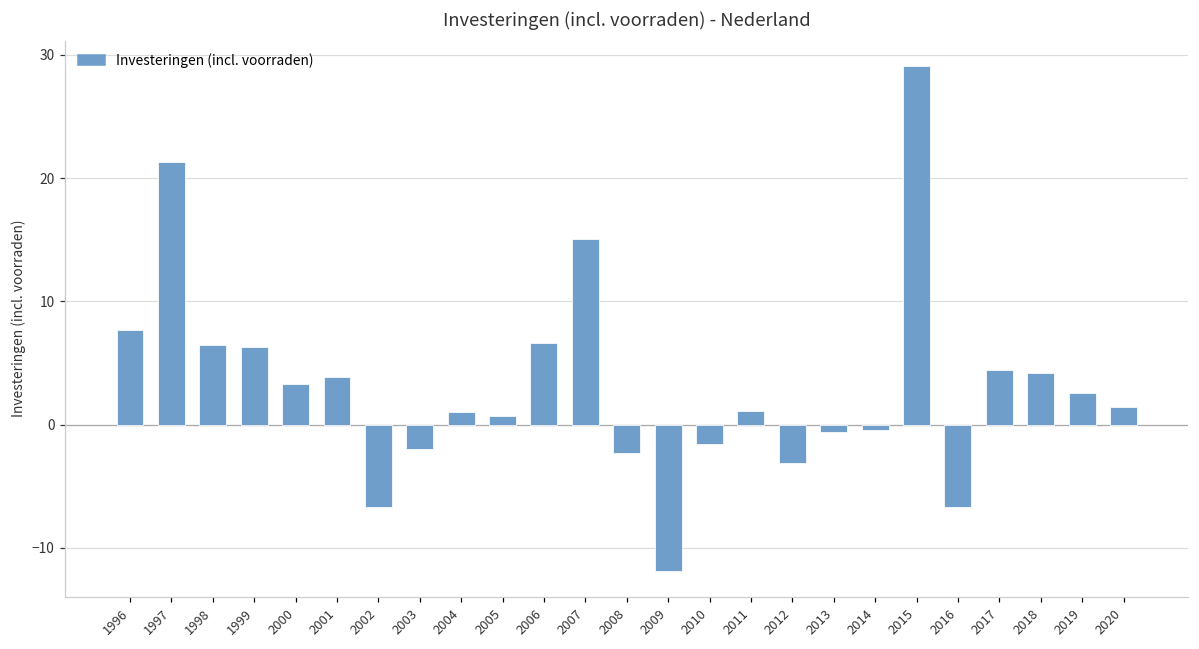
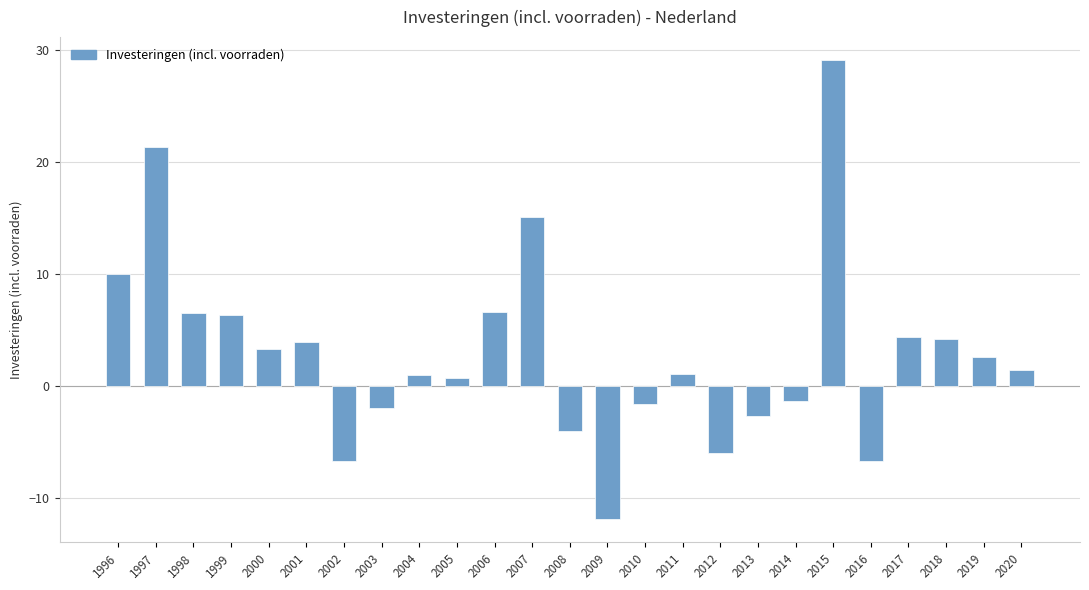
1996: 7.7 -> 10.0
2008: -2.3 -> -4.0
2012: -3.1 -> -6.0
2013: -0.6 -> -2.7
2014: -0.4 -> -1.3
